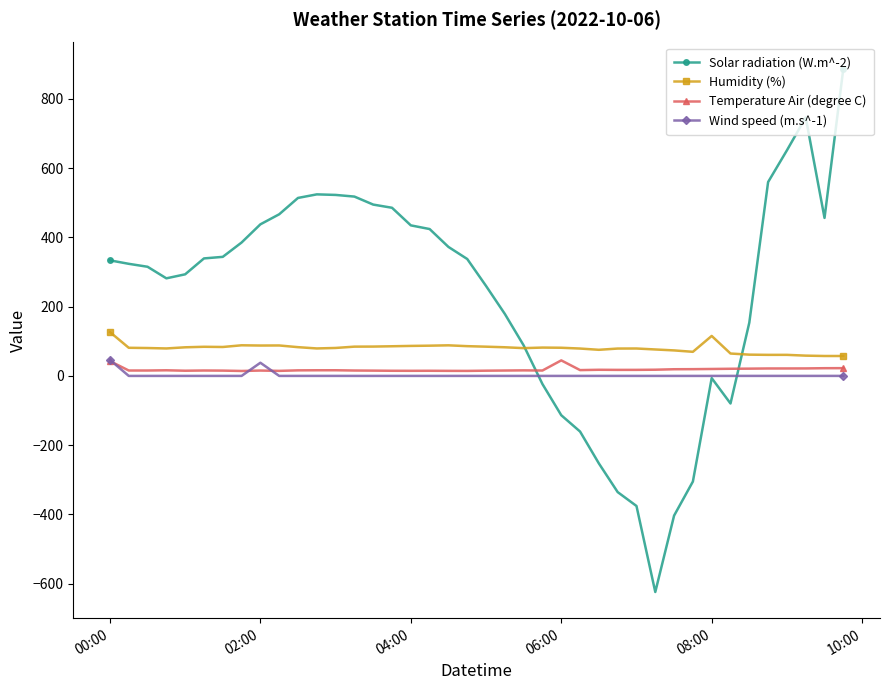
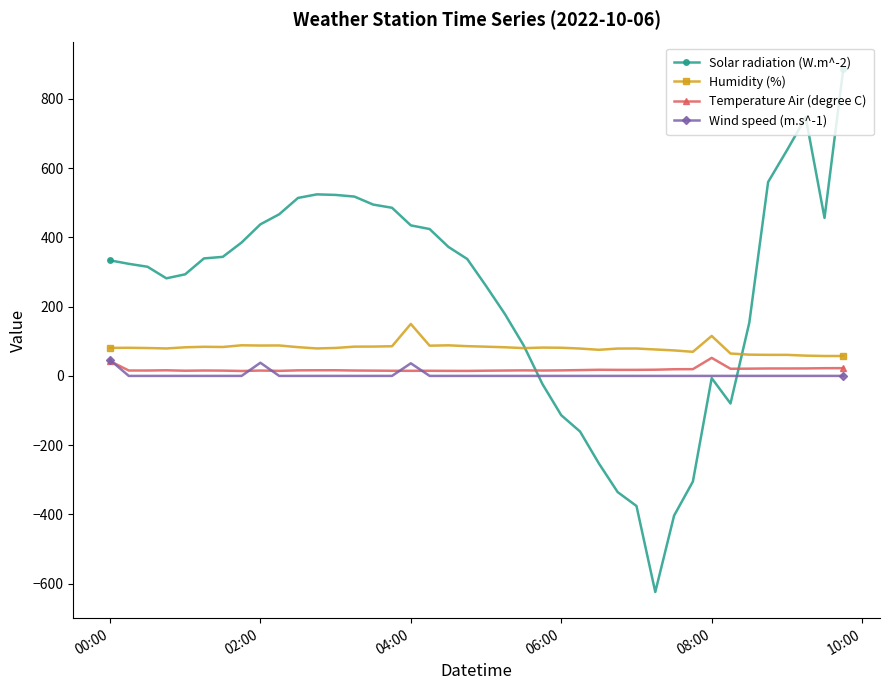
Humidity (%), 00:00: 130 -> 80
Humidity (%), 04:00: 90 -> 150
Wind speed (m.s^-1), 04:00: 0 -> 40
Temperature Air (degree C), 06:00: 40 -> 20
Temperature Air (degree C), 08:00: 20 -> 50
